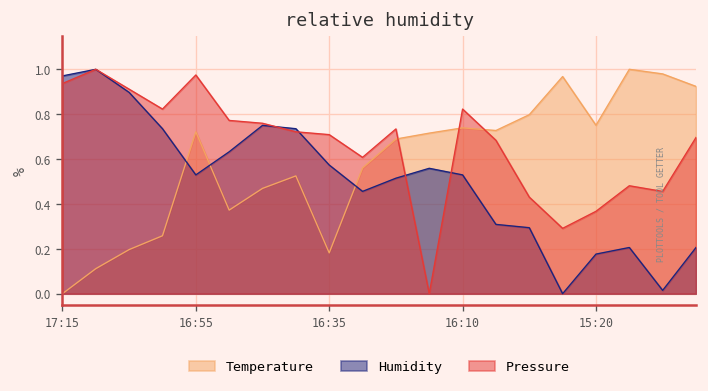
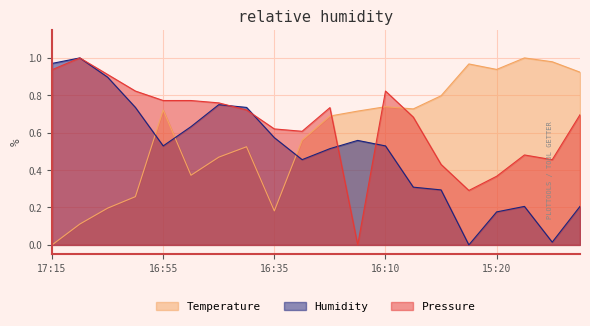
Pressure, 16:55: 0.97 -> 0.77
Pressure, 16:35: 0.71 -> 0.62
Temperature, 15:20: 0.75 -> 0.94
